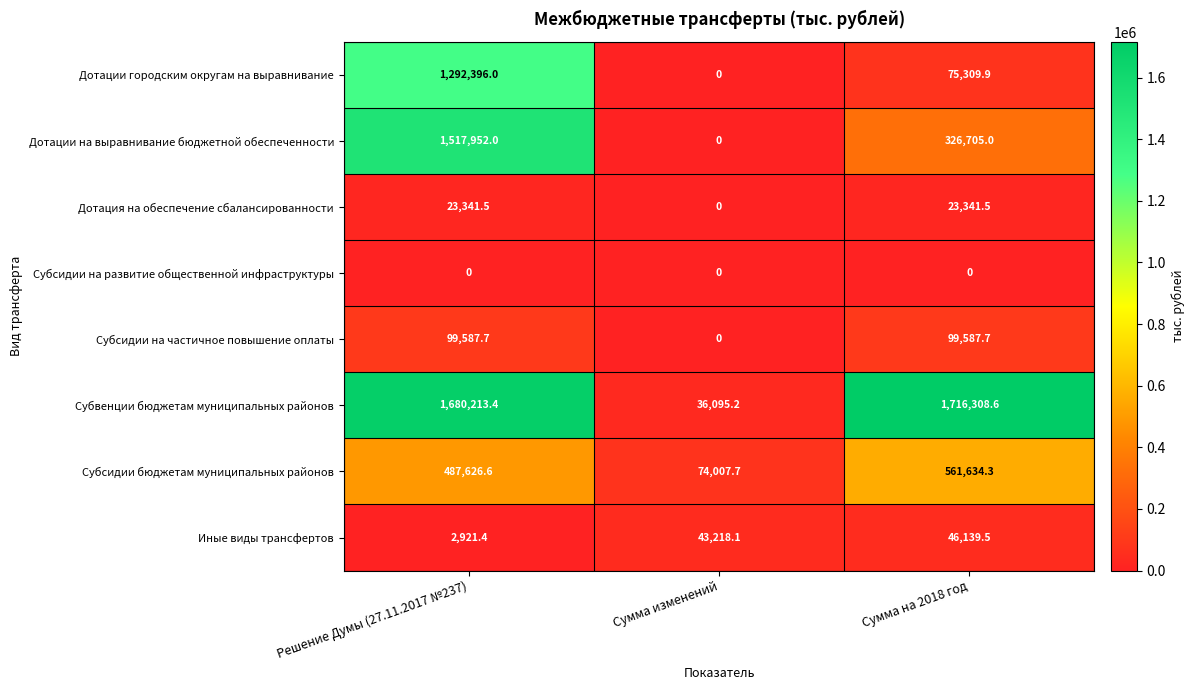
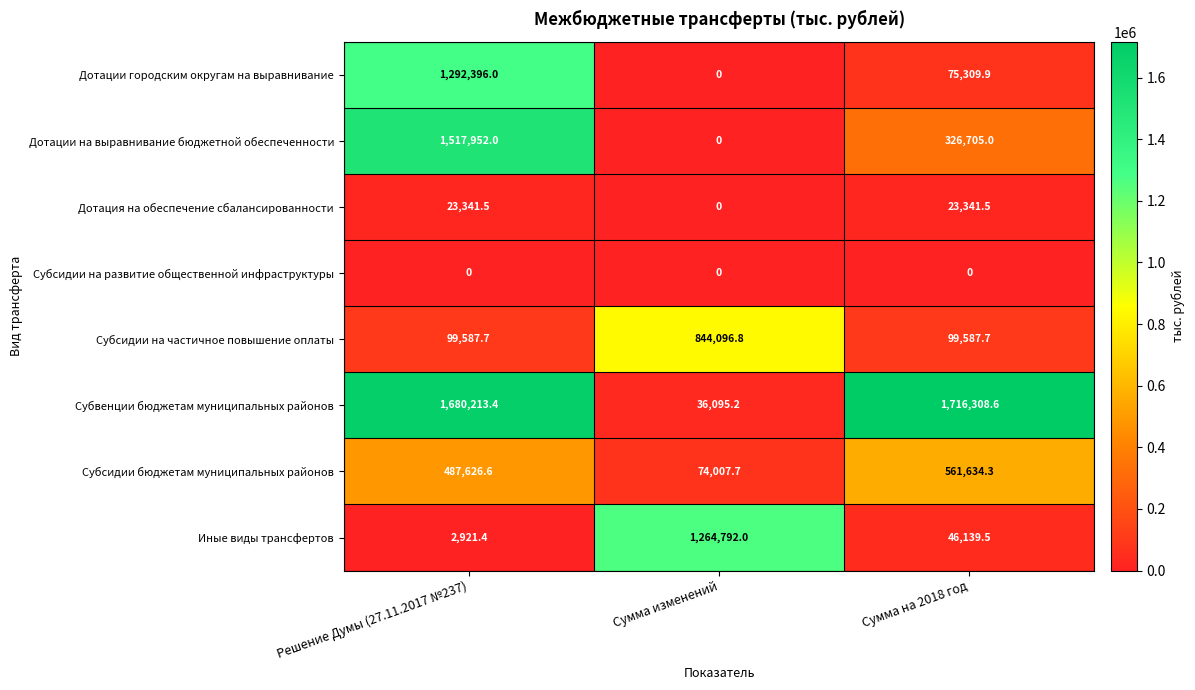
Субсидии на частичное повышение оплаты, Сумма изменений: 0 -> 844,096.8
Иные виды трансфертов, Сумма изменений: 43,218.1 -> 1,264,792.0
